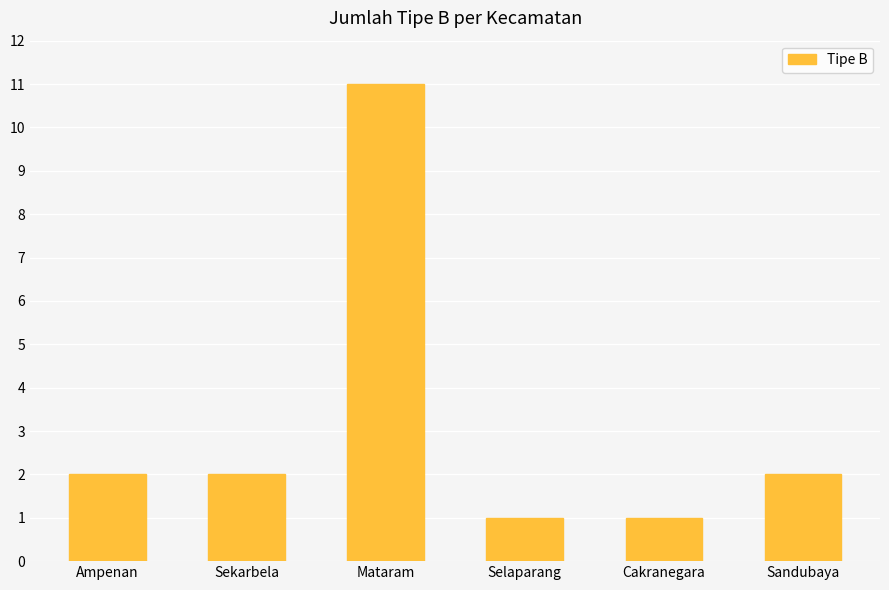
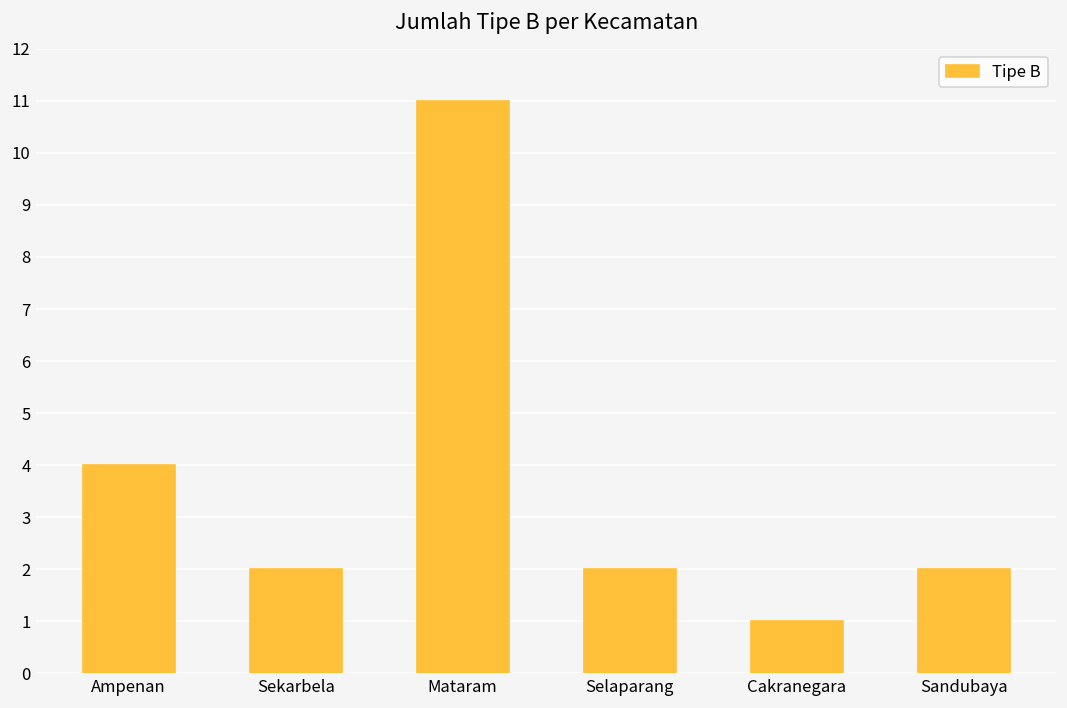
Ampenan: 2 -> 4
Selaparang: 1 -> 2
